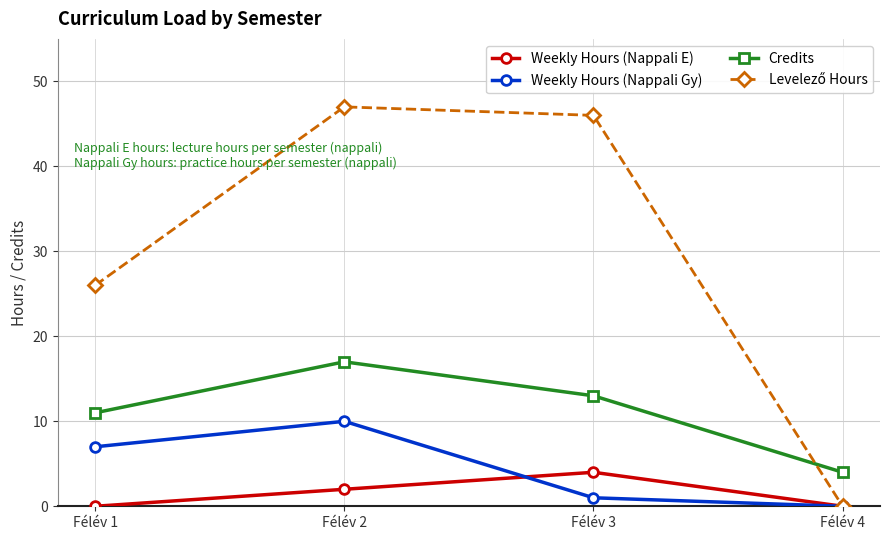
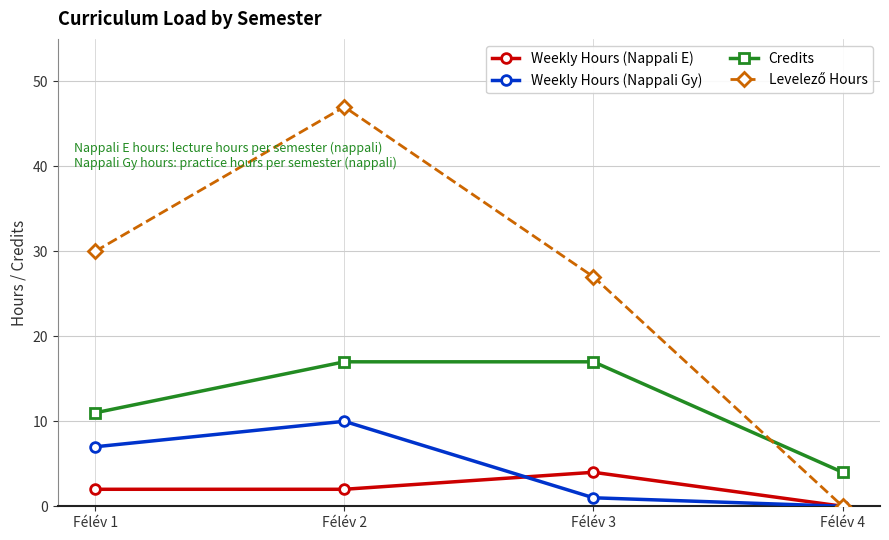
Weekly Hours (Nappali E), Félév 1: 0 -> 2
Levelező Hours, Félév 1: 26 -> 30
Credits, Félév 3: 13 -> 17
Levelező Hours, Félév 3: 46 -> 27
